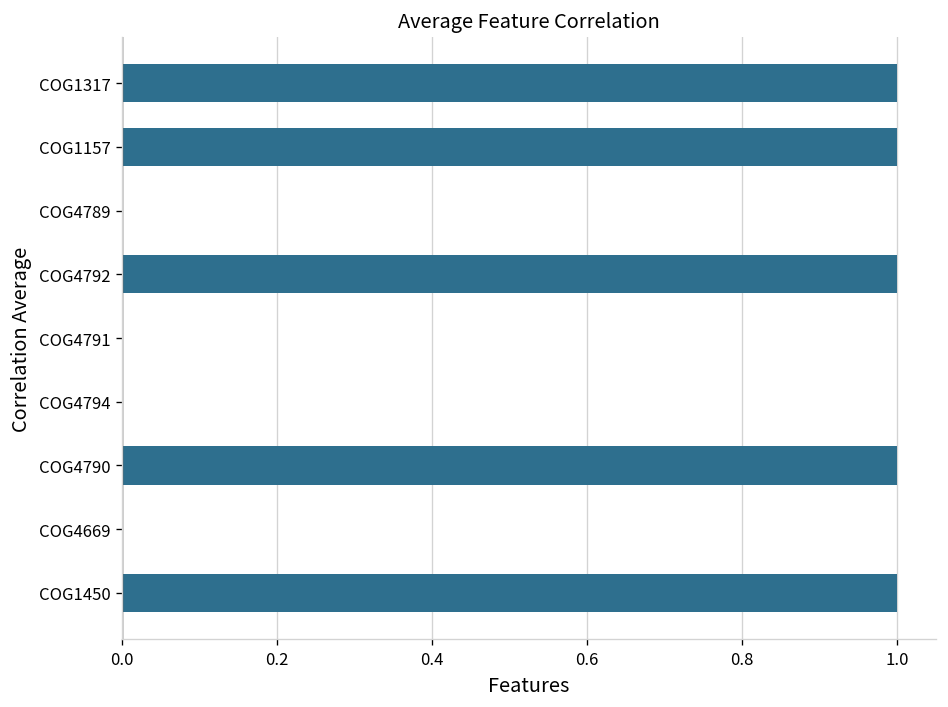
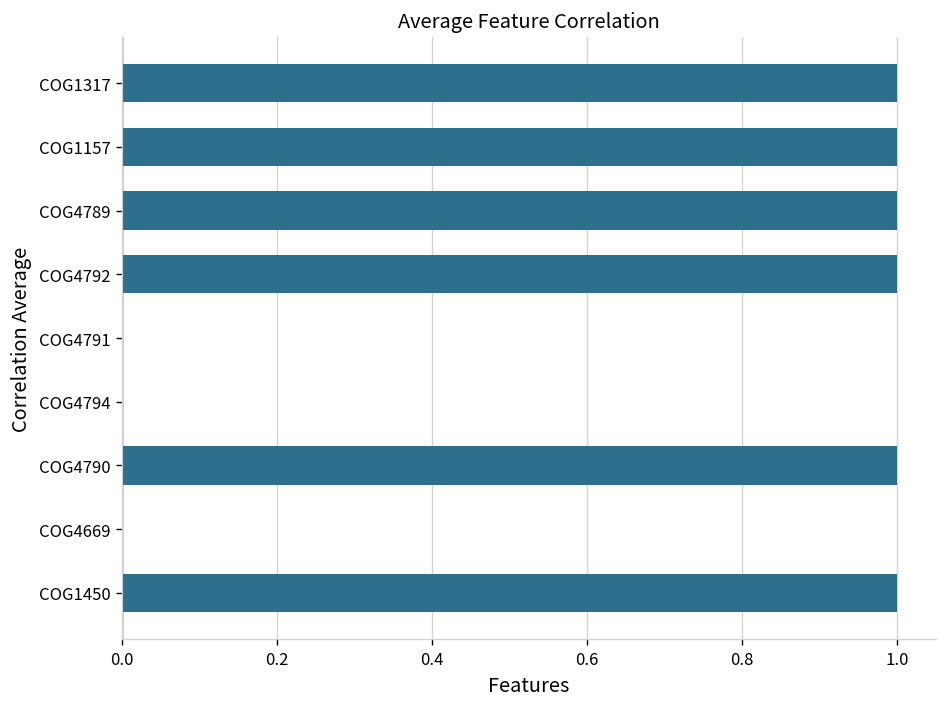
COG4789: 0 -> 1
